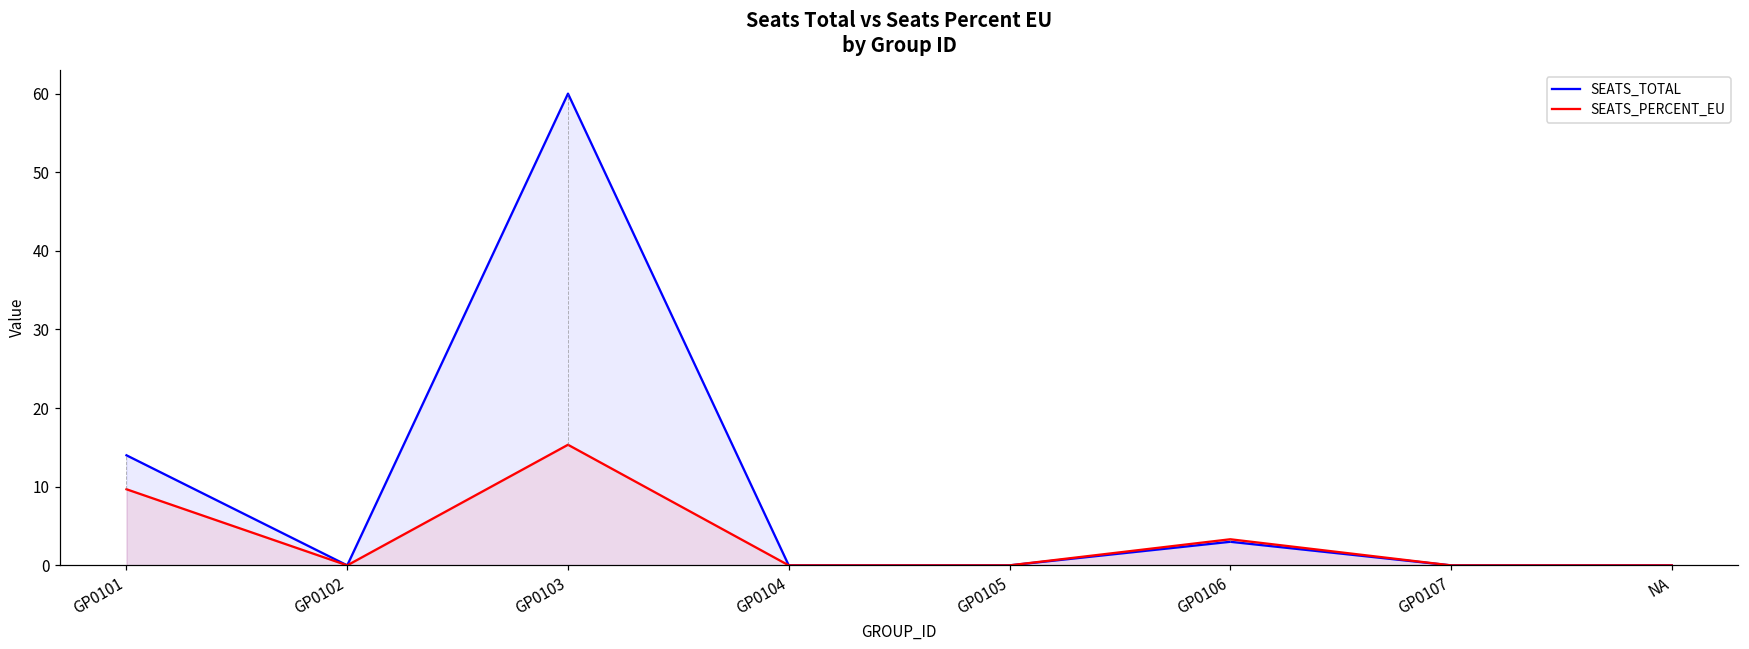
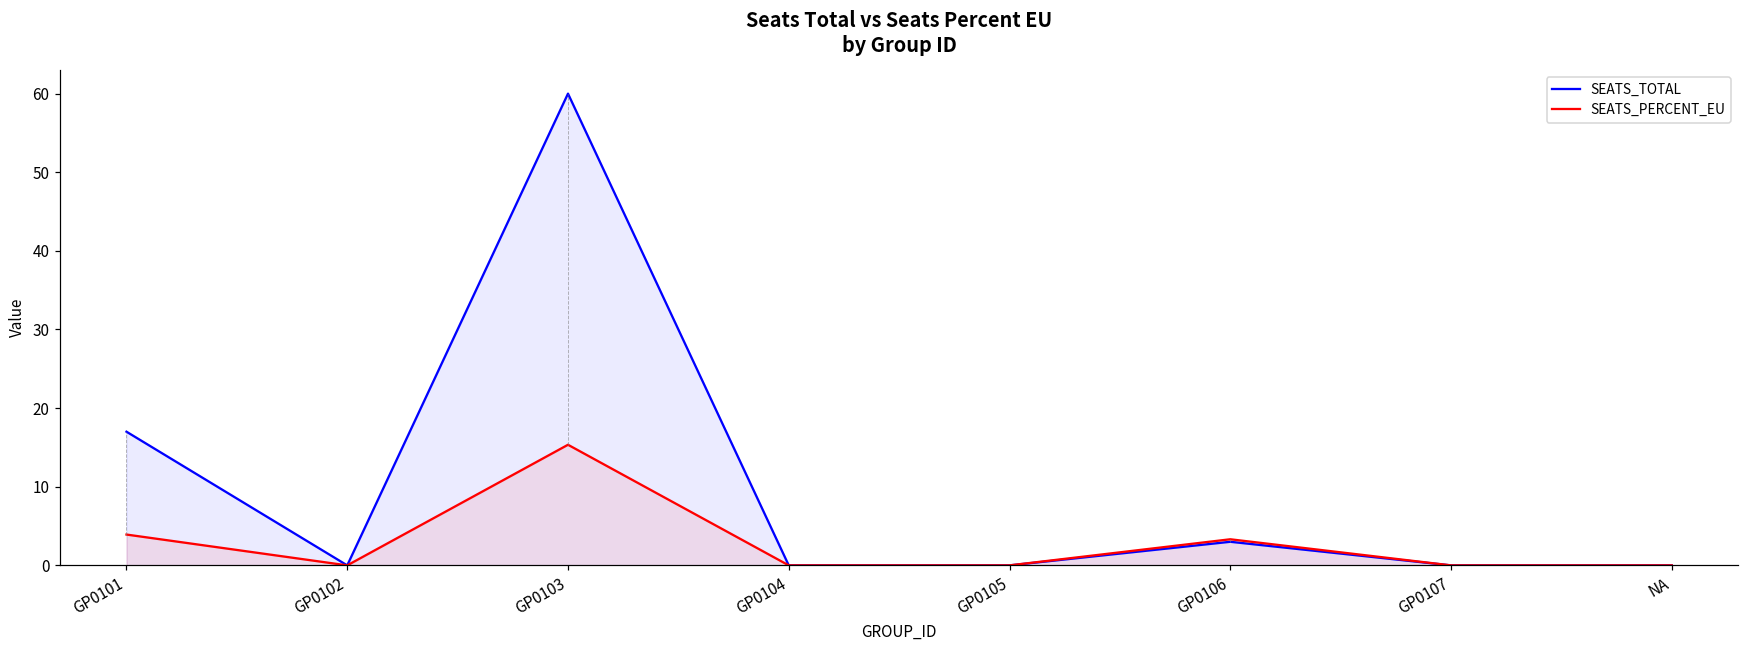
SEATS_TOTAL, GP0101: 14 -> 17
SEATS_PERCENT_EU, GP0101: 10 -> 4
